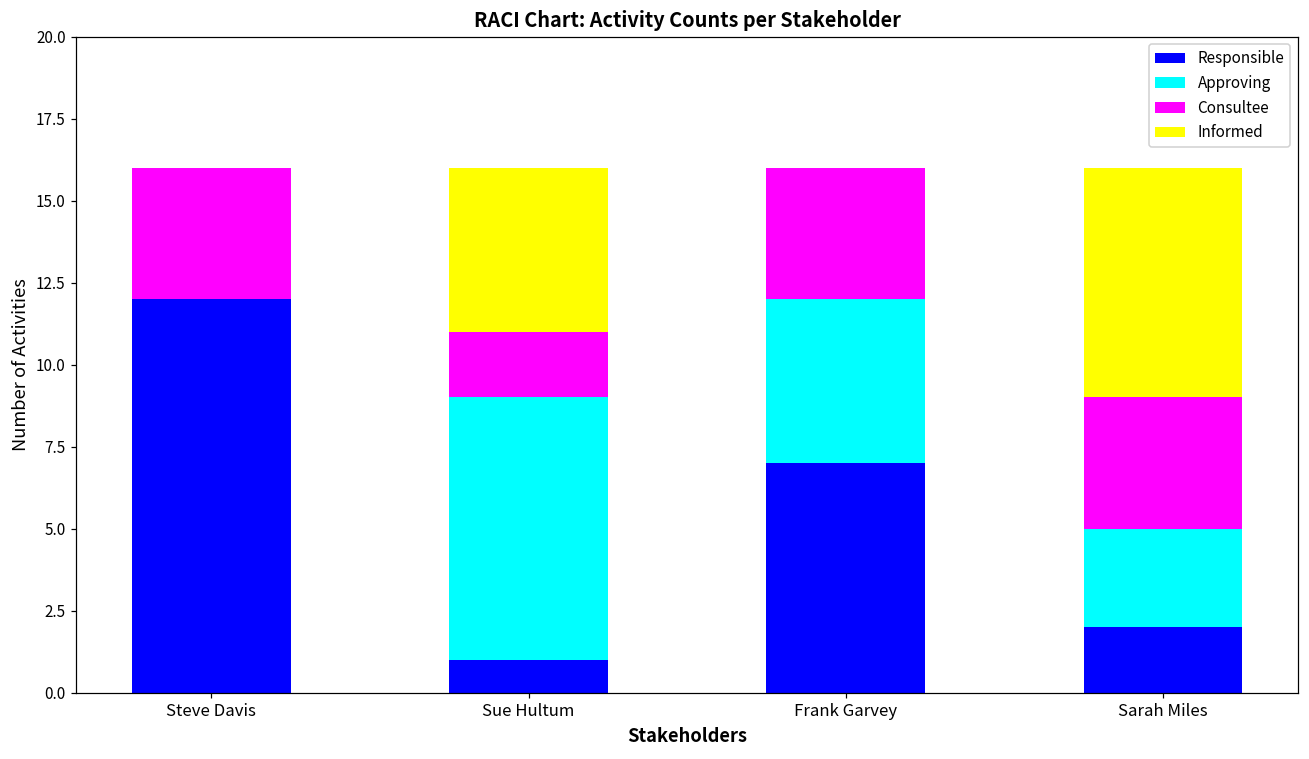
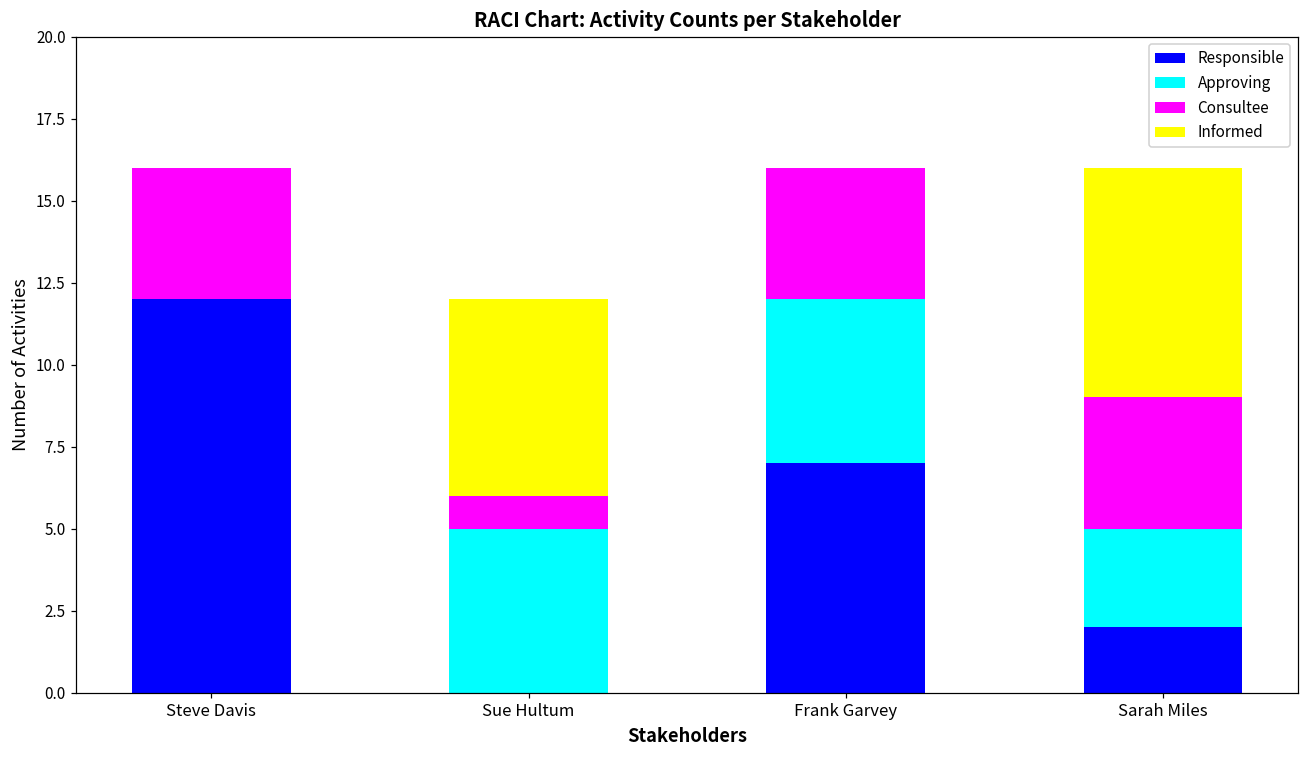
Responsible, Sue Hultum: 1 -> 0
Approving, Sue Hultum: 8 -> 5
Consultee, Sue Hultum: 2 -> 1
Informed, Sue Hultum: 5 -> 6
